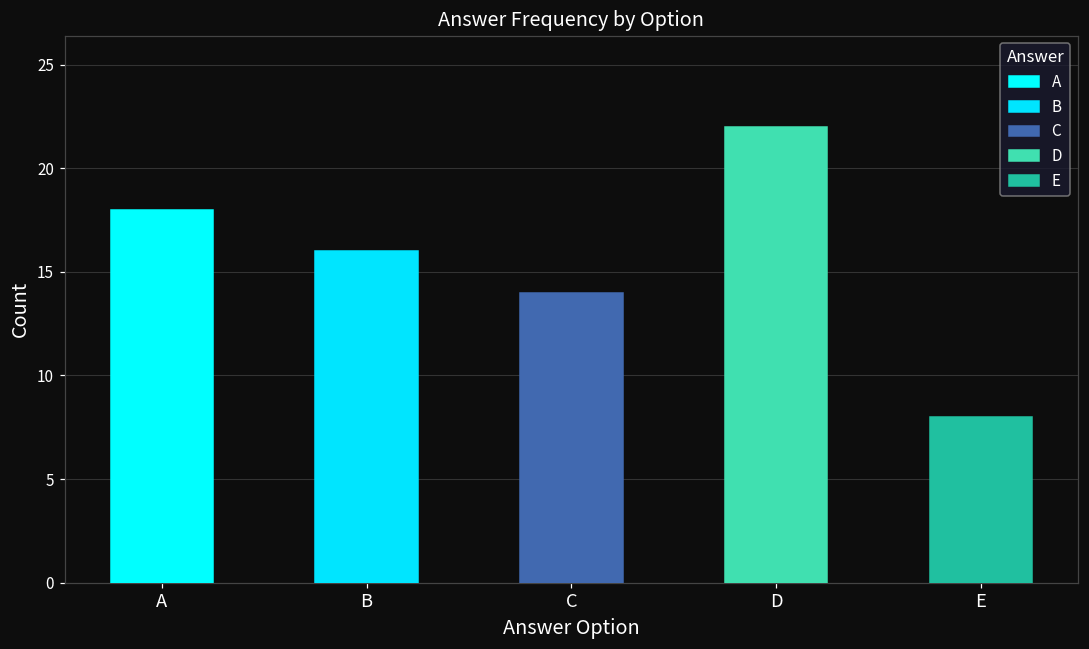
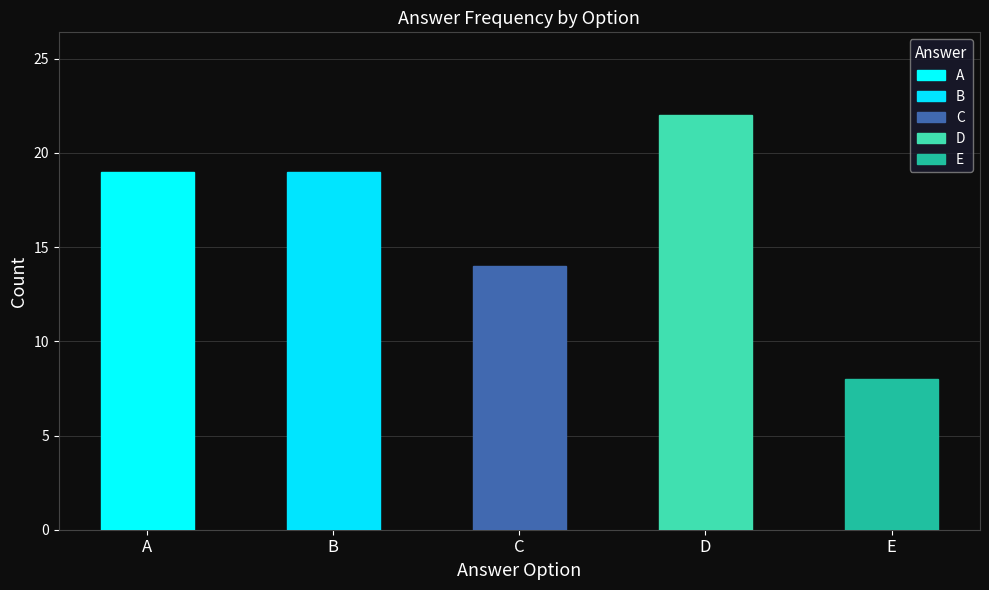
A: 18 -> 19
B: 16 -> 19
